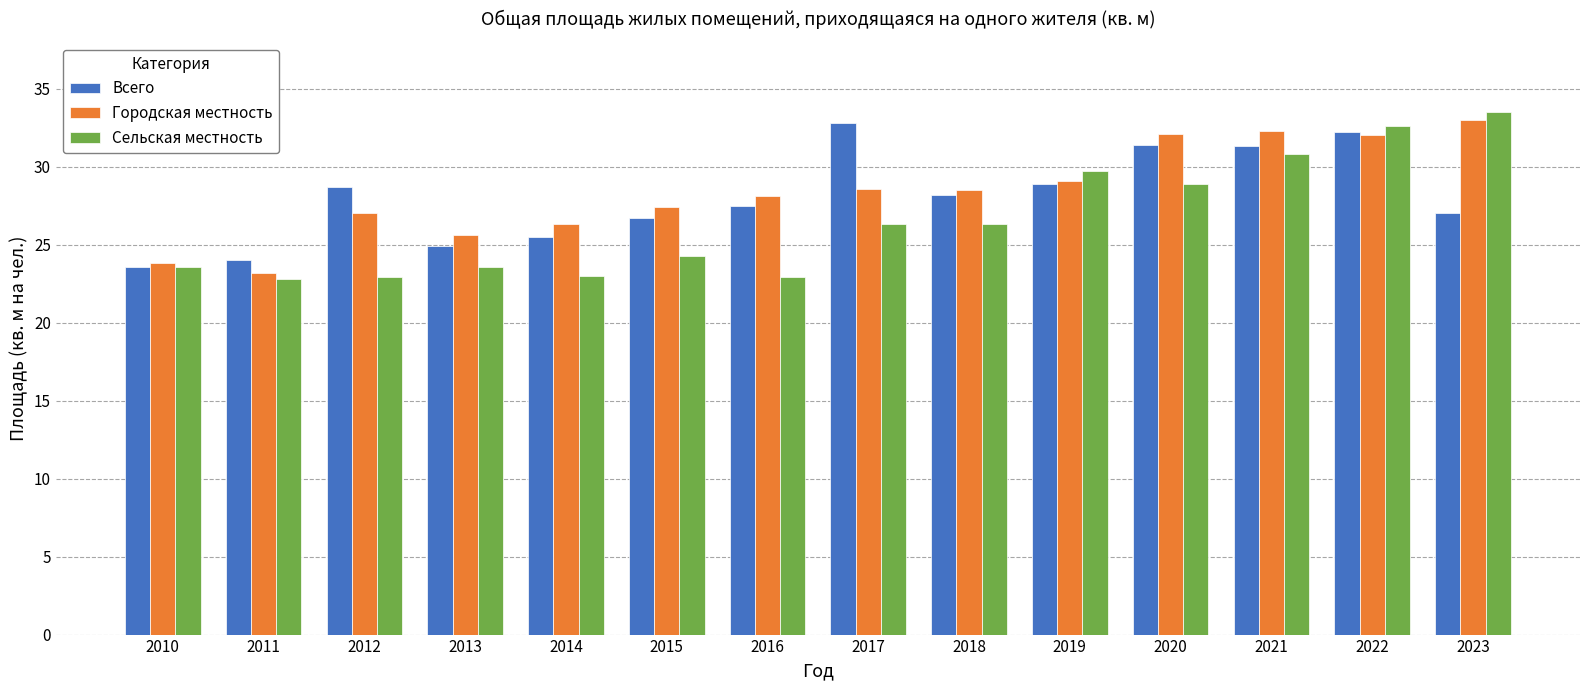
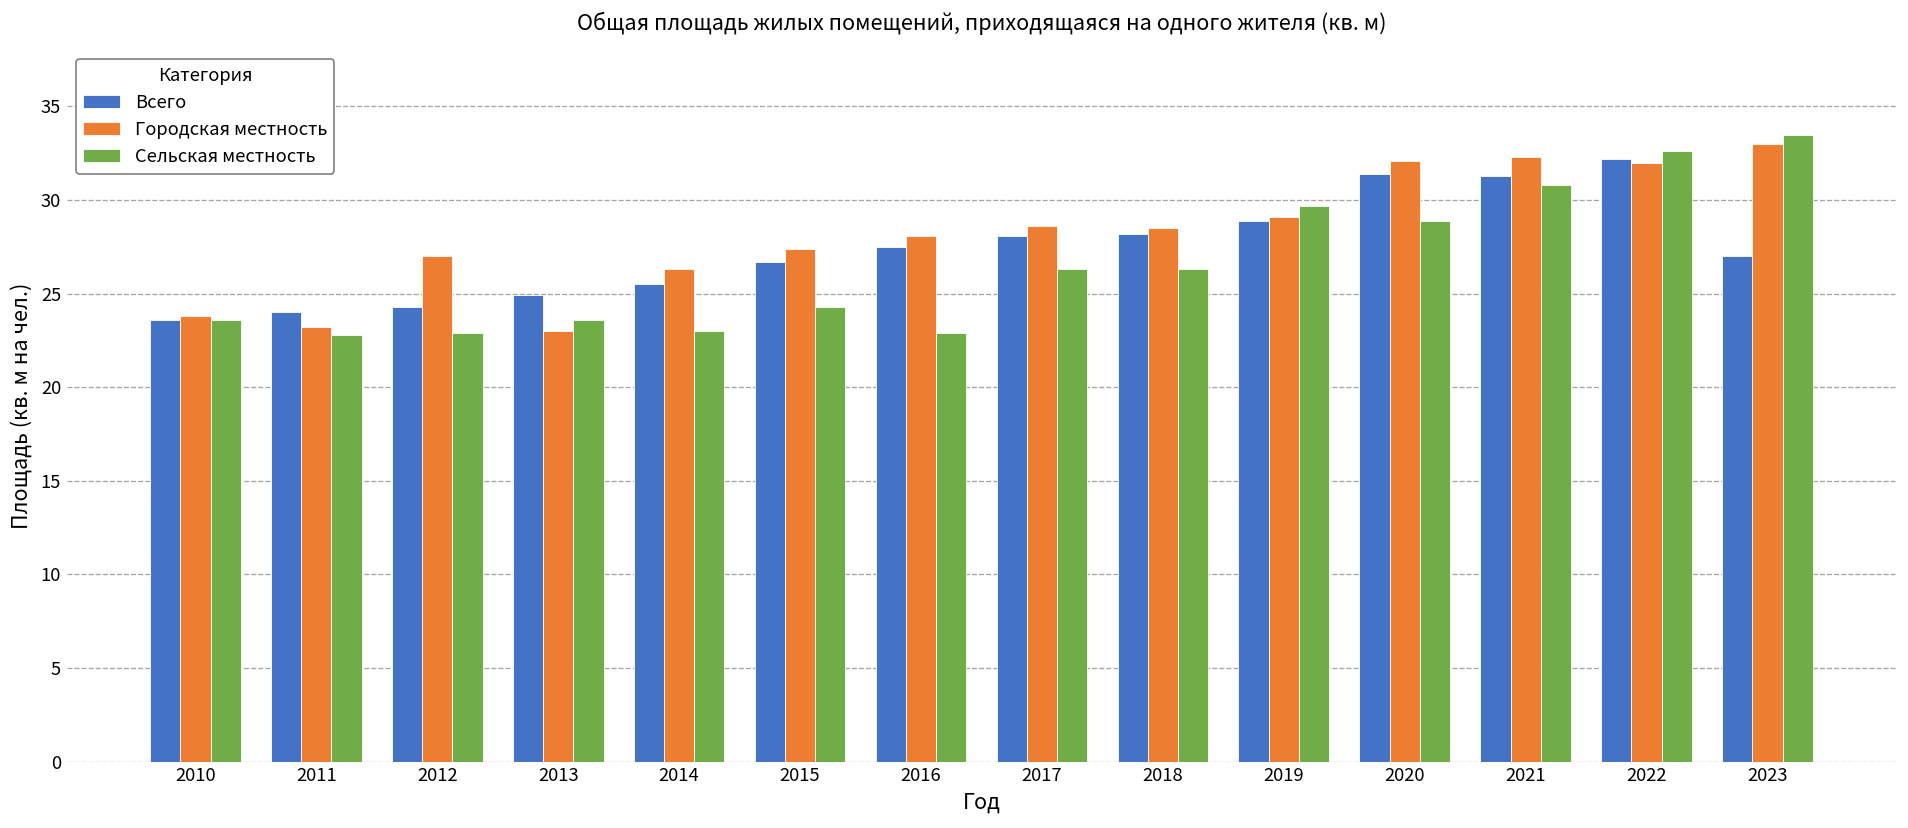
Всего, 2012: 28.7 -> 24.3
Городская местность, 2013: 25.6 -> 23.0
Всего, 2017: 32.8 -> 28.1
